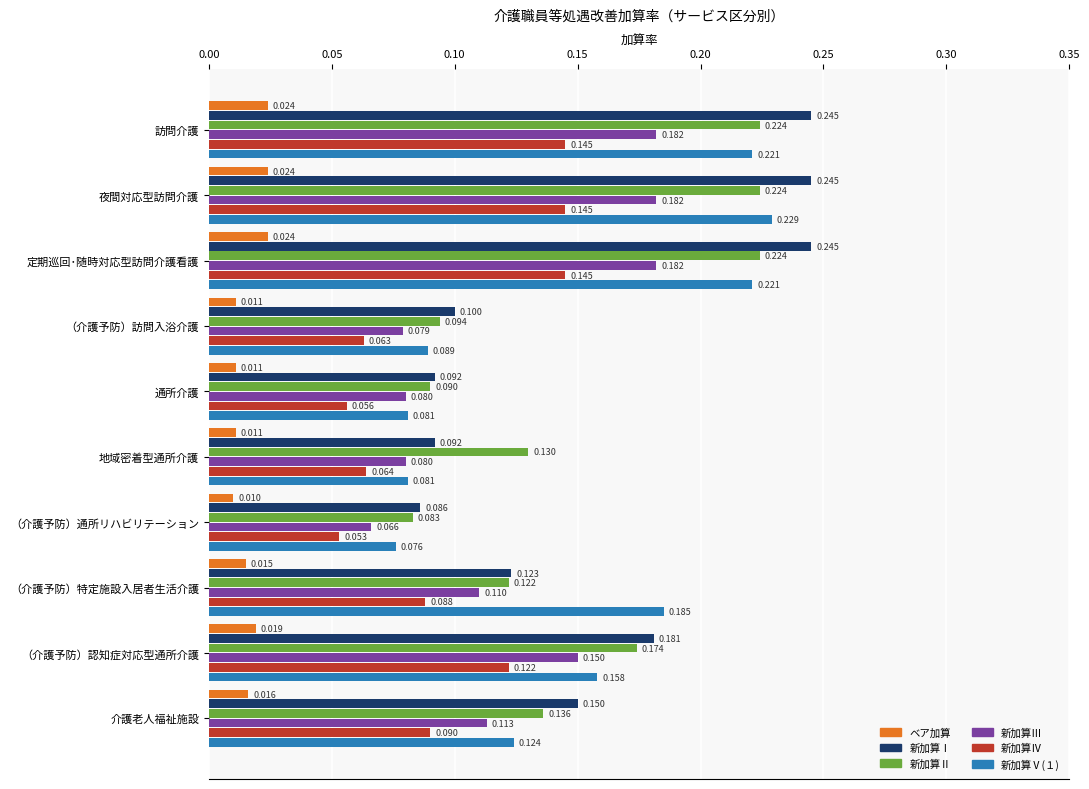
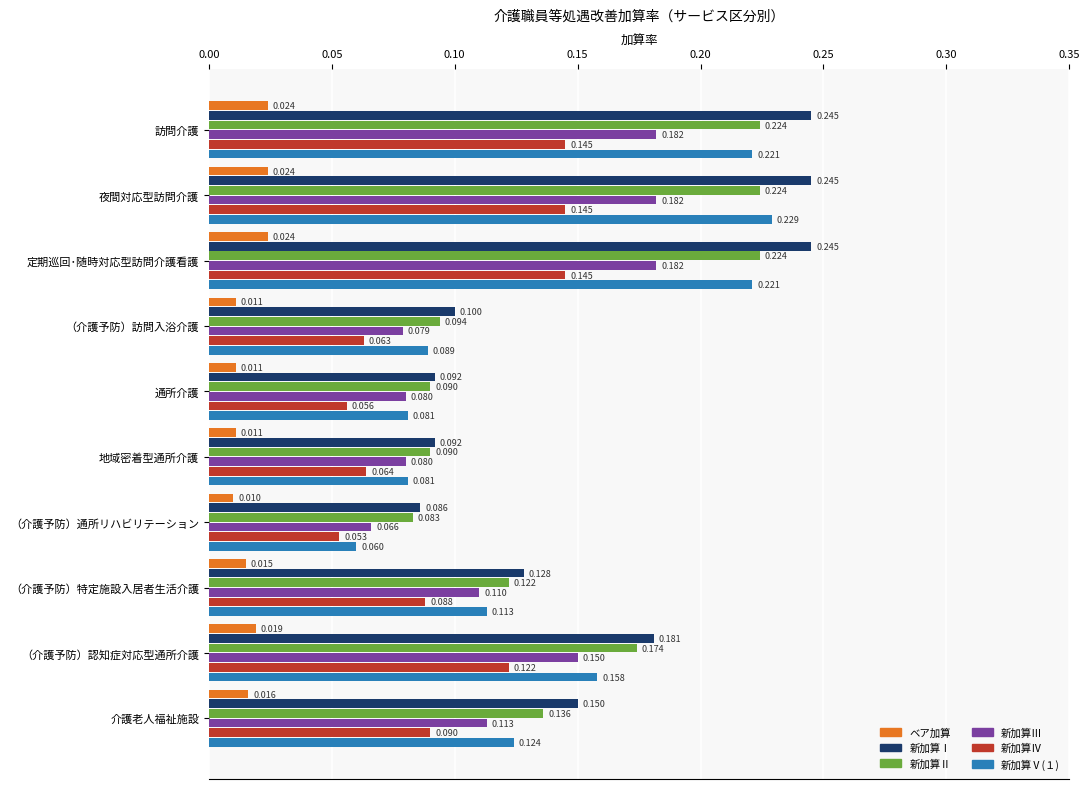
新加算Ⅱ, 地域密着型通所介護: 0.130 -> 0.090
新加算Ⅴ(１), （介護予防）通所リハビリテーション: 0.076 -> 0.060
新加算Ⅰ, （介護予防）特定施設入居者生活介護: 0.123 -> 0.128
新加算Ⅴ(１), （介護予防）特定施設入居者生活介護: 0.185 -> 0.113
